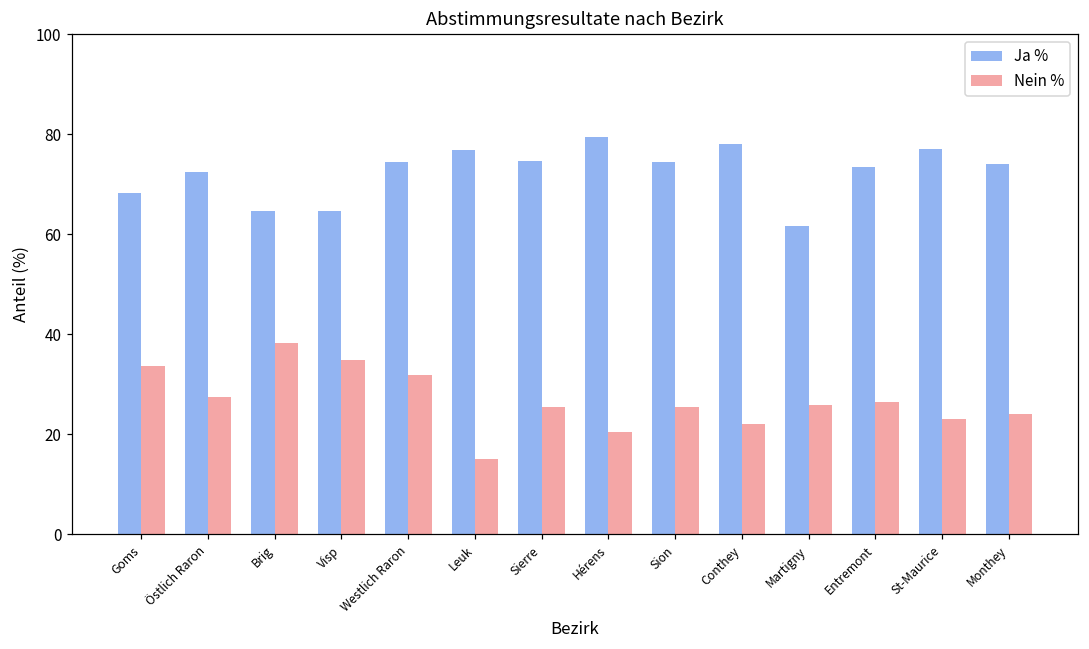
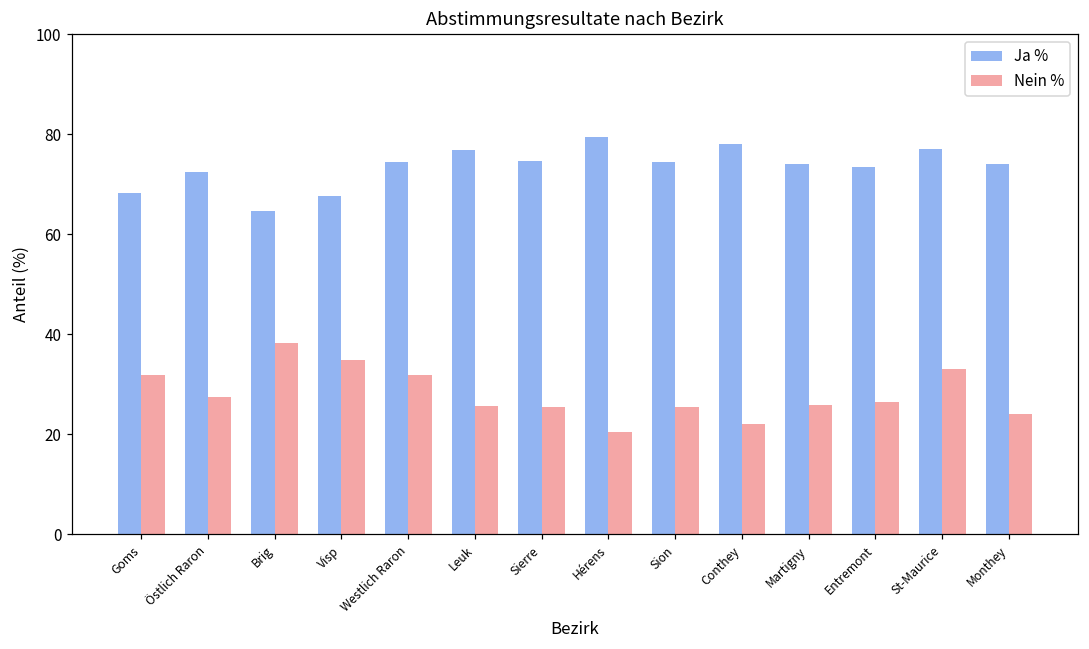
Nein %, Goms: 34 -> 32
Ja %, Visp: 65 -> 68
Nein %, Leuk: 15 -> 26
Ja %, Martigny: 62 -> 74
Nein %, St-Maurice: 23 -> 33
